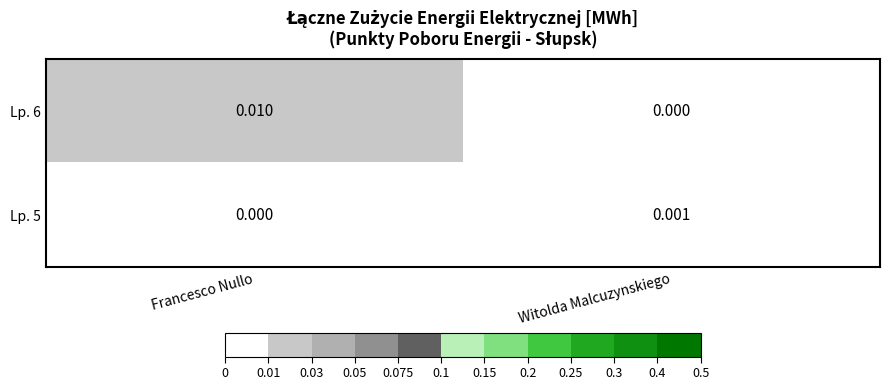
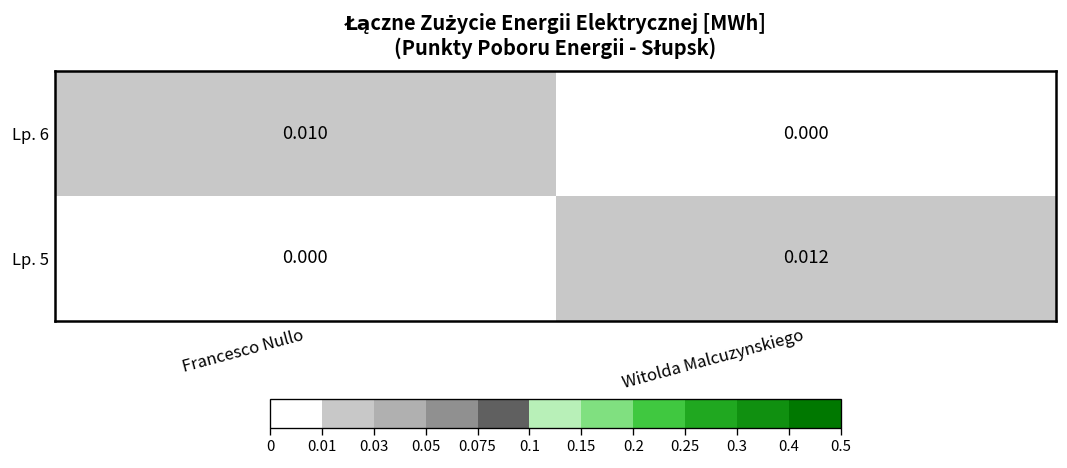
Lp. 5, Witolda Malcuzynskiego: 0.001 -> 0.012
